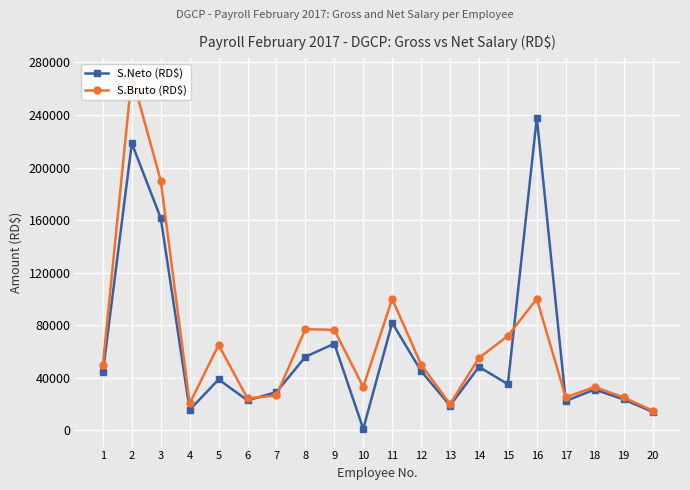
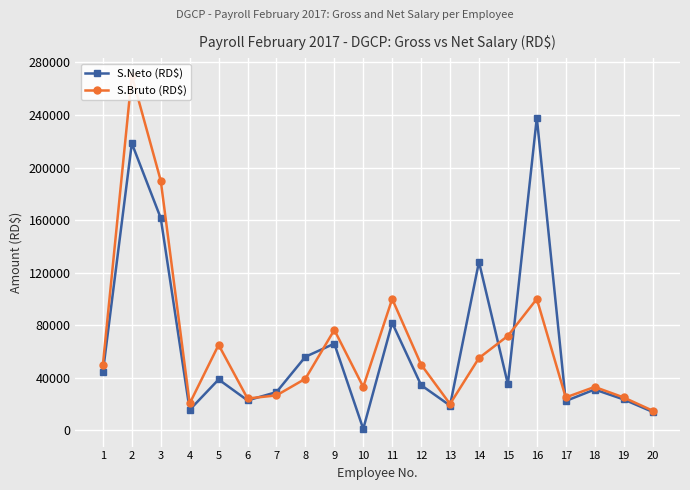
S.Bruto (RD$), 8: 77000 -> 39000
S.Neto (RD$), 12: 45000 -> 34000
S.Neto (RD$), 14: 48000 -> 128000
